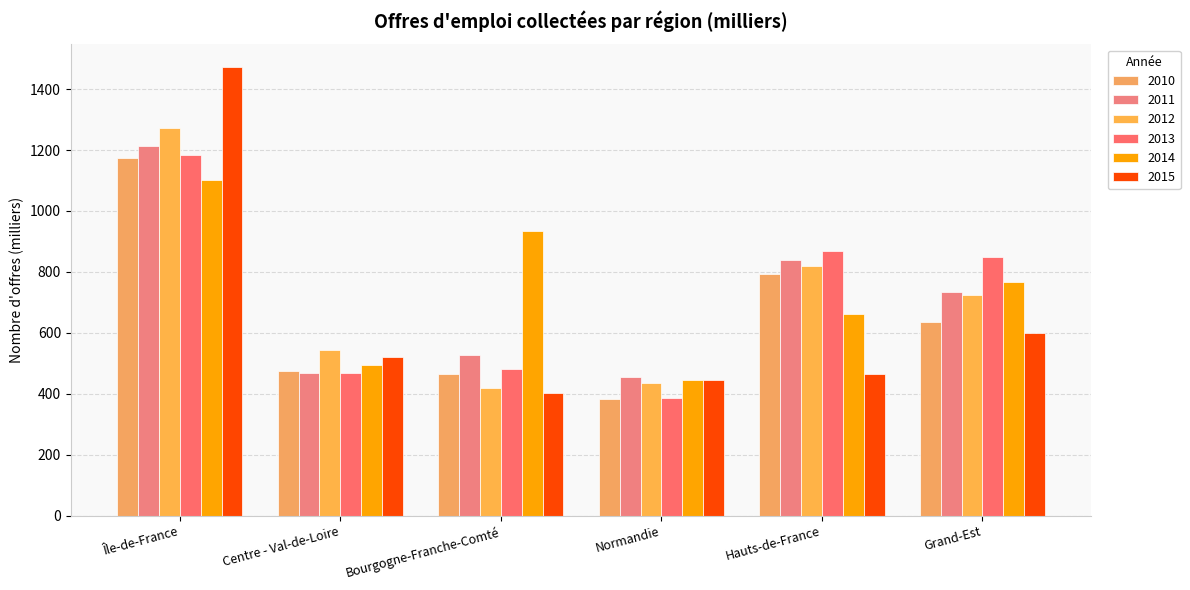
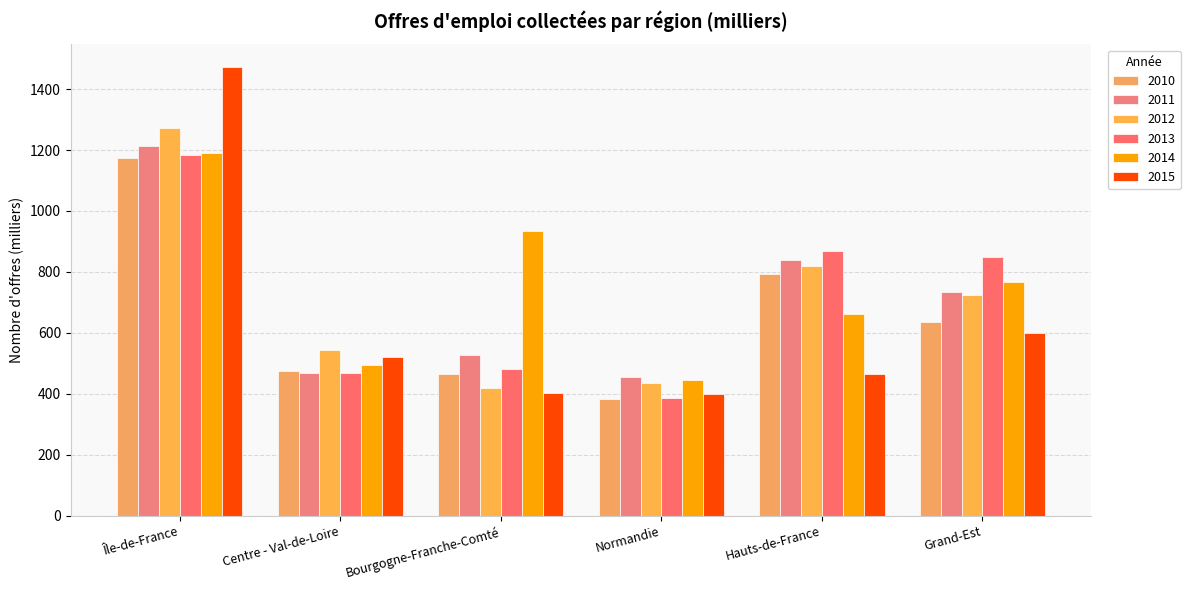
2014, Île-de-France: 1100 -> 1190
2015, Normandie: 440 -> 400
